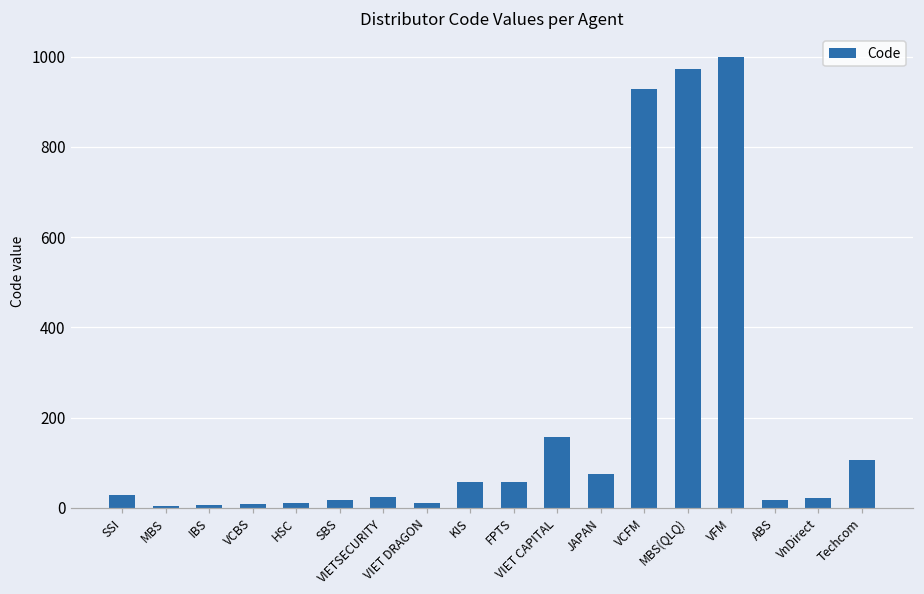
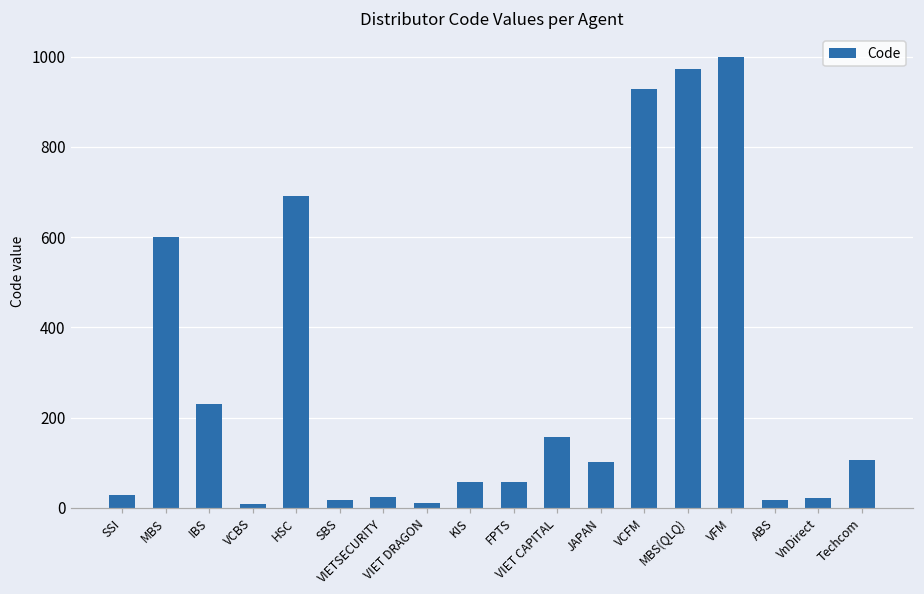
MBS: 10 -> 600
IBS: 10 -> 230
HSC: 10 -> 690
JAPAN: 80 -> 100
